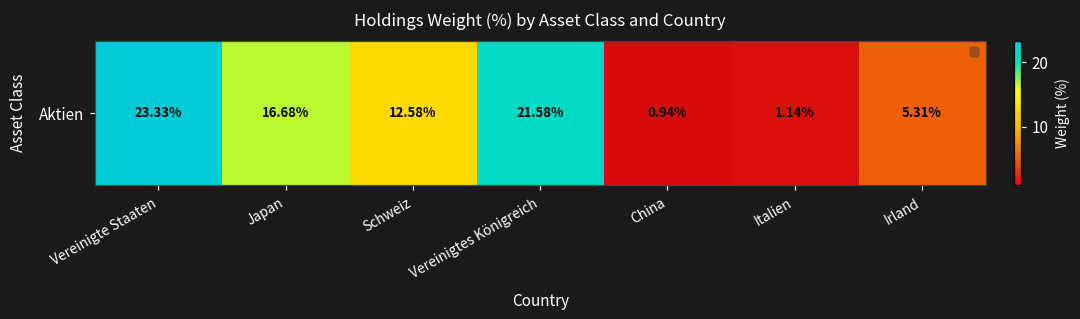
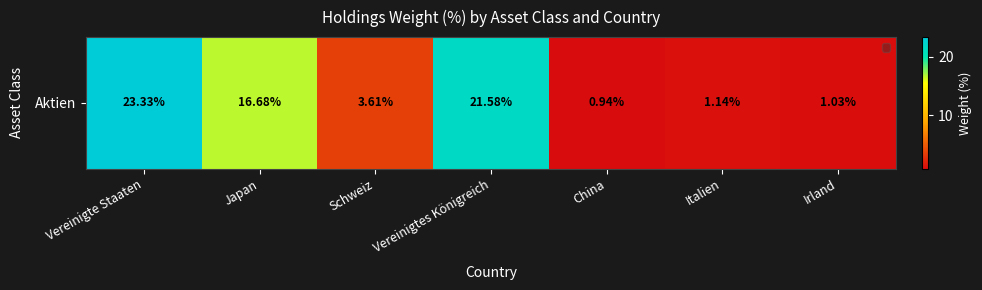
Aktien, Schweiz: 12.58% -> 3.61%
Aktien, Irland: 5.31% -> 1.03%
